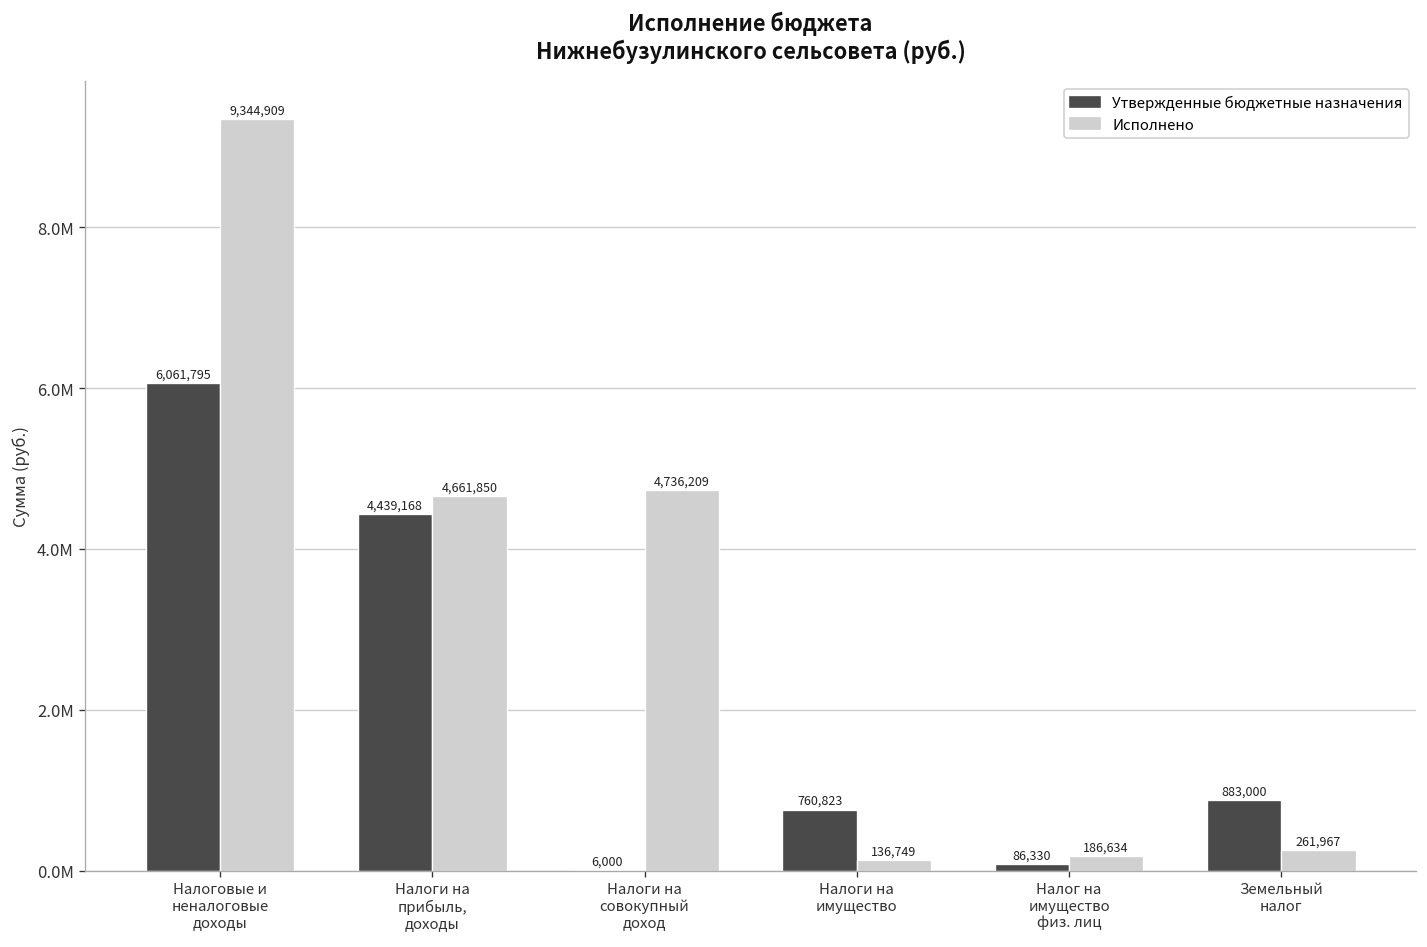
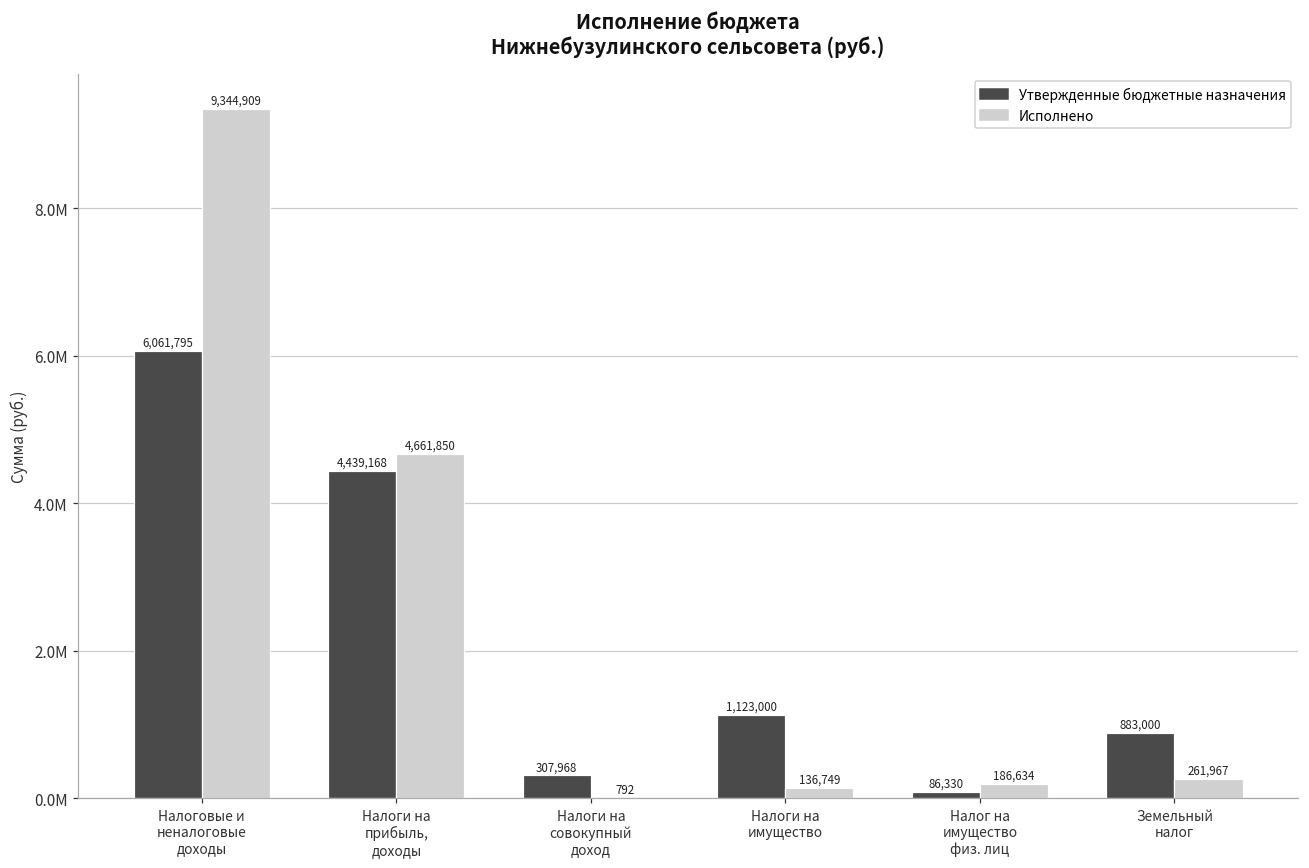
Утвержденные бюджетные назначения, Налоги на совокупный доход: 6,000 -> 307,968
Исполнено, Налоги на совокупный доход: 4,736,209 -> 792
Утвержденные бюджетные назначения, Налоги на имущество: 760,823 -> 1,123,000
